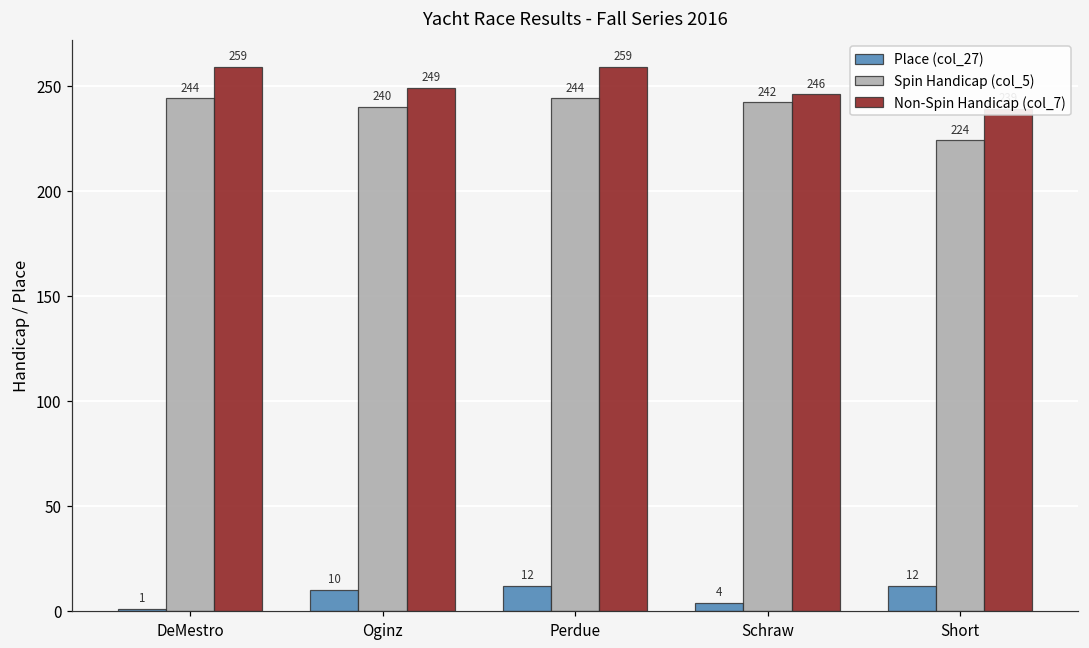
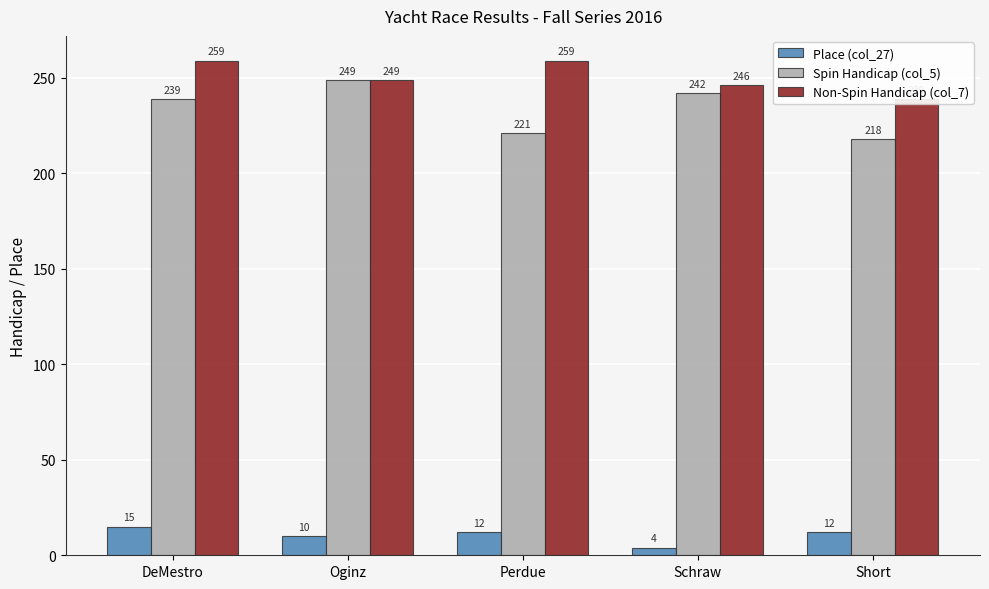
Place (col_27), DeMestro: 1 -> 15
Spin Handicap (col_5), DeMestro: 244 -> 239
Spin Handicap (col_5), Oginz: 240 -> 249
Spin Handicap (col_5), Perdue: 244 -> 221
Spin Handicap (col_5), Short: 224 -> 218
